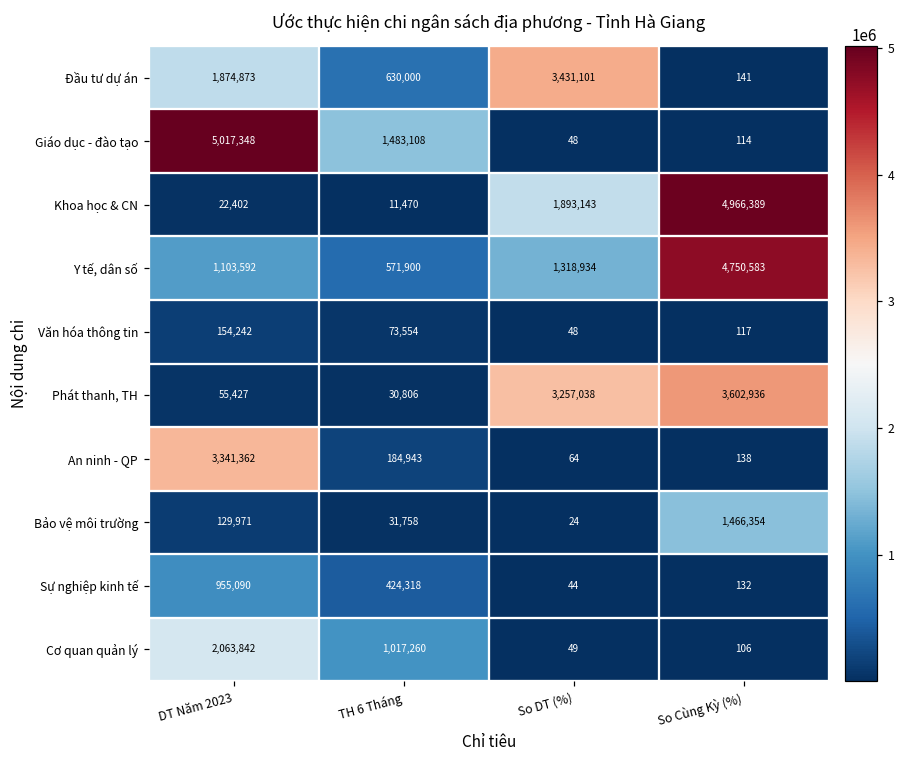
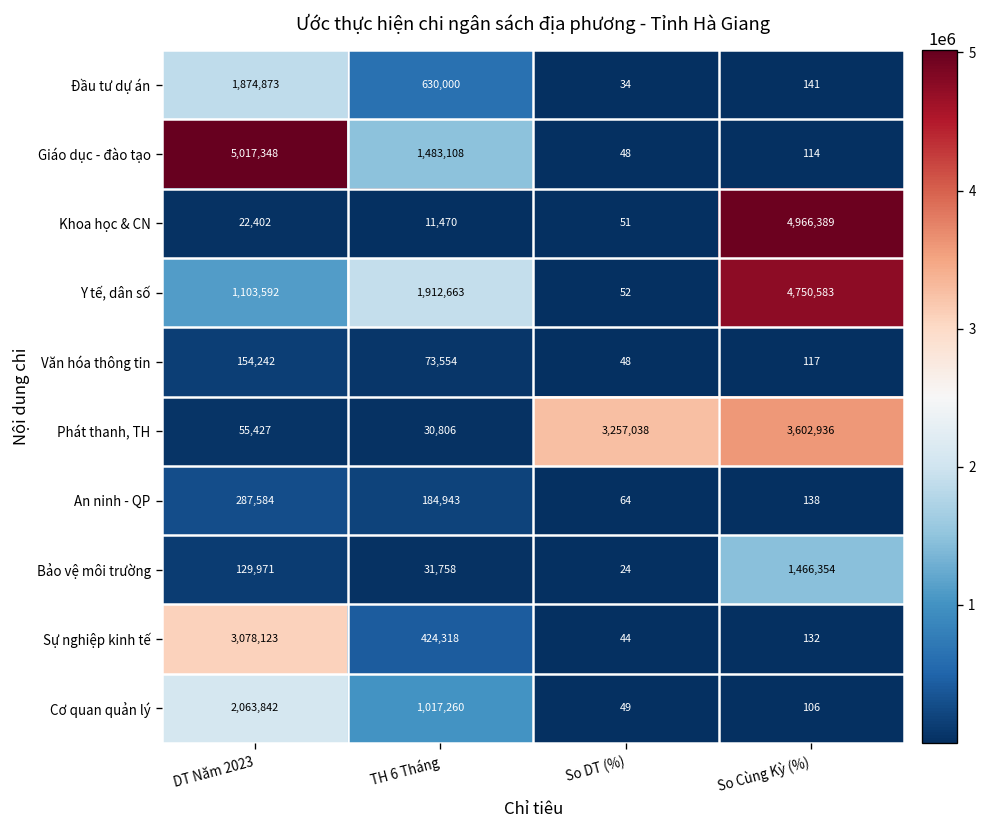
Đầu tư dự án, So DT (%): 3,431,101 -> 34
Khoa học & CN, So DT (%): 1,893,143 -> 51
Y tế, dân số, TH 6 Tháng: 571,900 -> 1,912,663
Y tế, dân số, So DT (%): 1,318,934 -> 52
An ninh - QP, DT Năm 2023: 3,341,362 -> 287,584
Sự nghiệp kinh tế, DT Năm 2023: 955,090 -> 3,078,123
